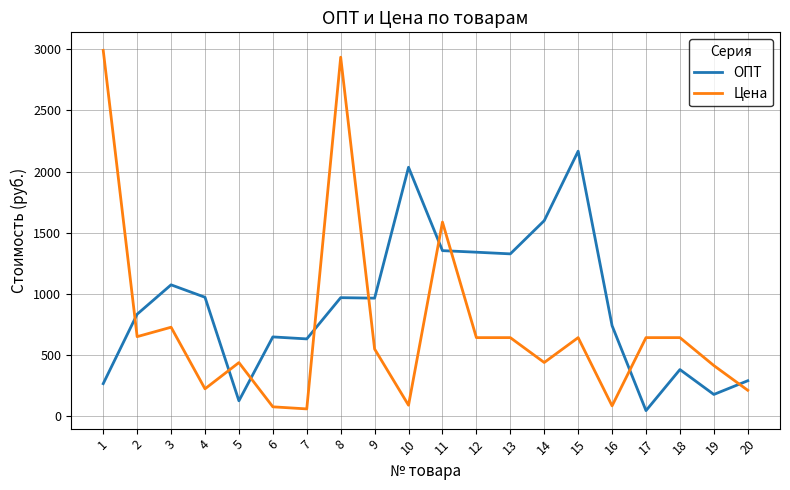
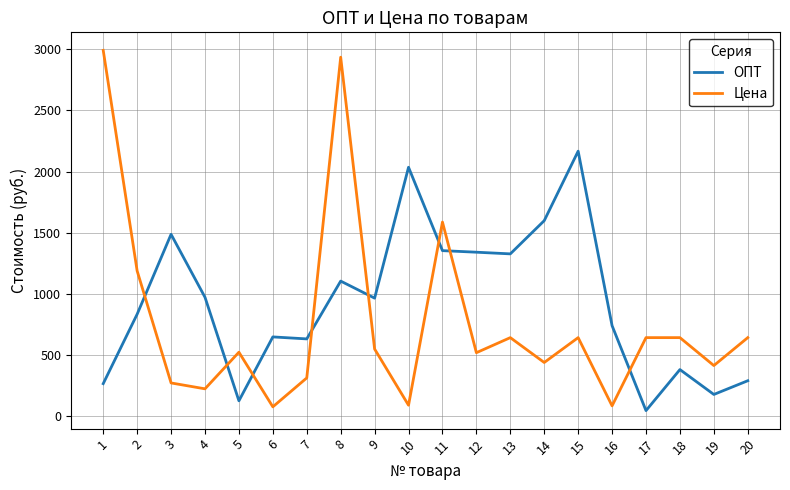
Цена, 2: 650 -> 1190
ОПТ, 3: 1080 -> 1490
Цена, 3: 730 -> 270
Цена, 5: 440 -> 530
Цена, 7: 60 -> 320
ОПТ, 8: 970 -> 1110
Цена, 12: 640 -> 520
Цена, 20: 210 -> 640
